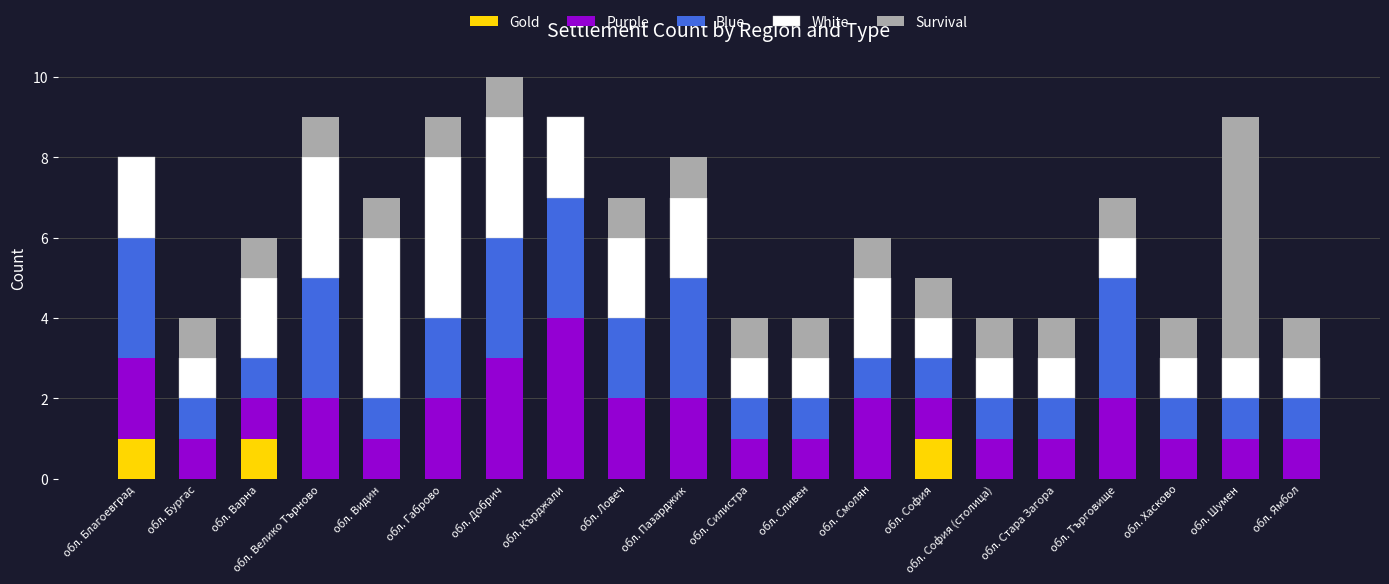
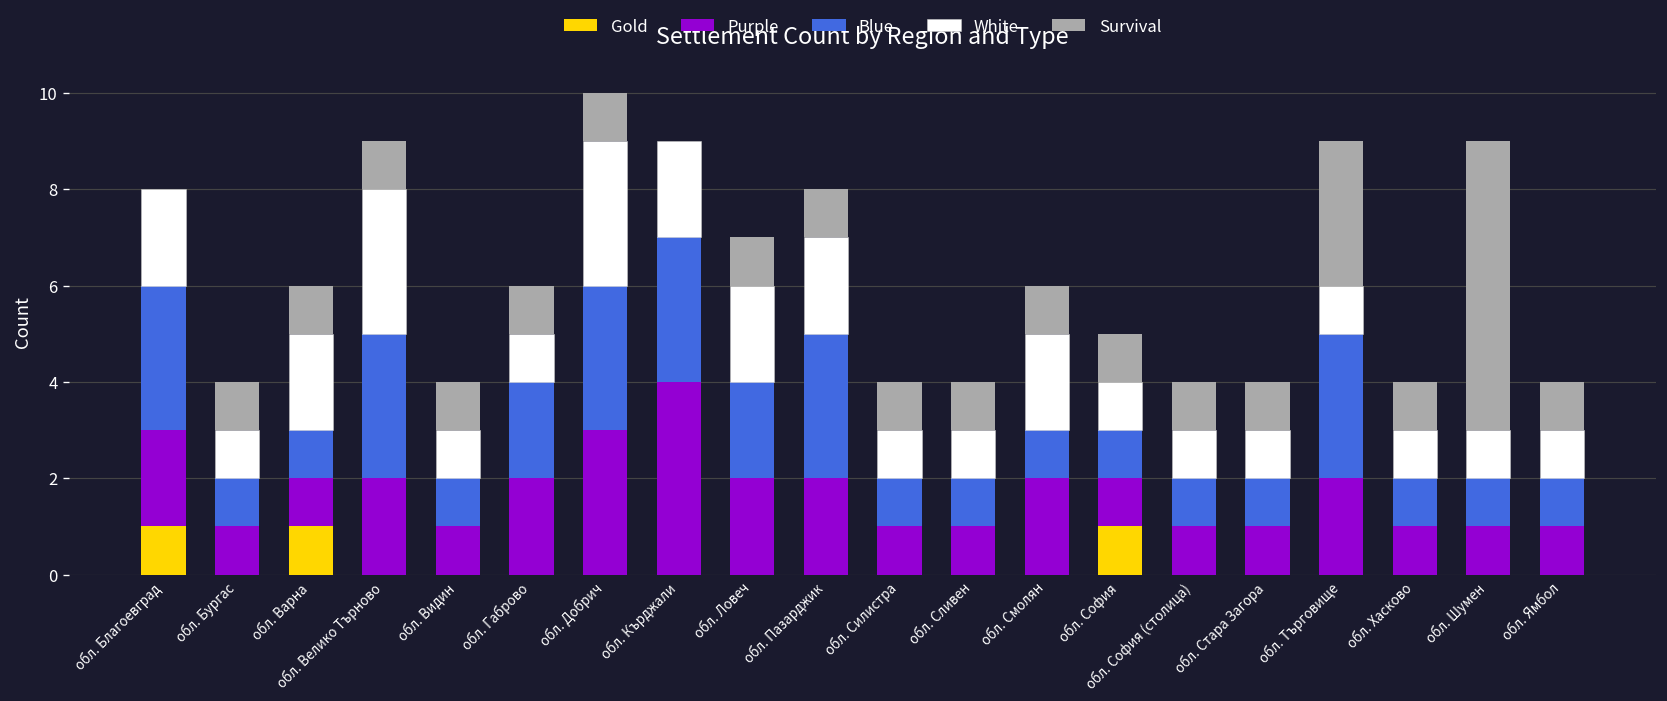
White, обл. Видин: 4 -> 1
White, обл. Габрово: 4 -> 1
Survival, обл. Търговище: 1 -> 3
